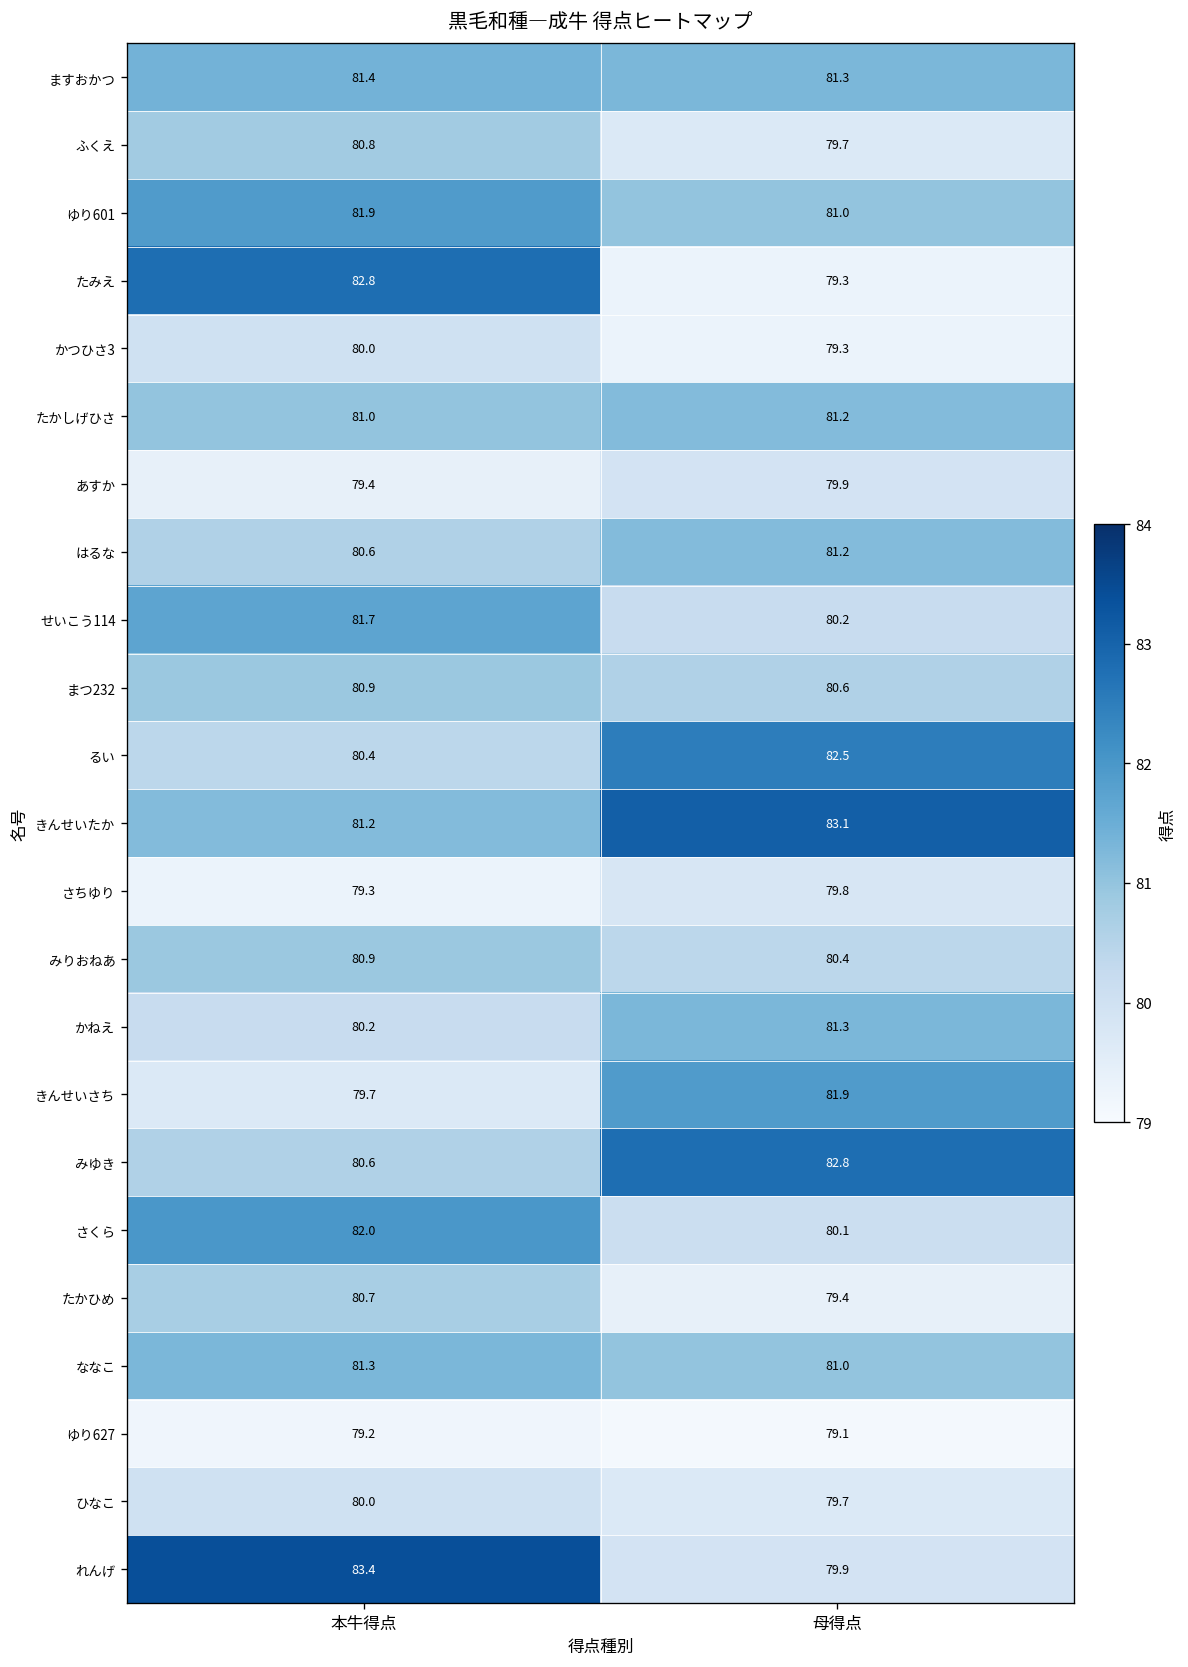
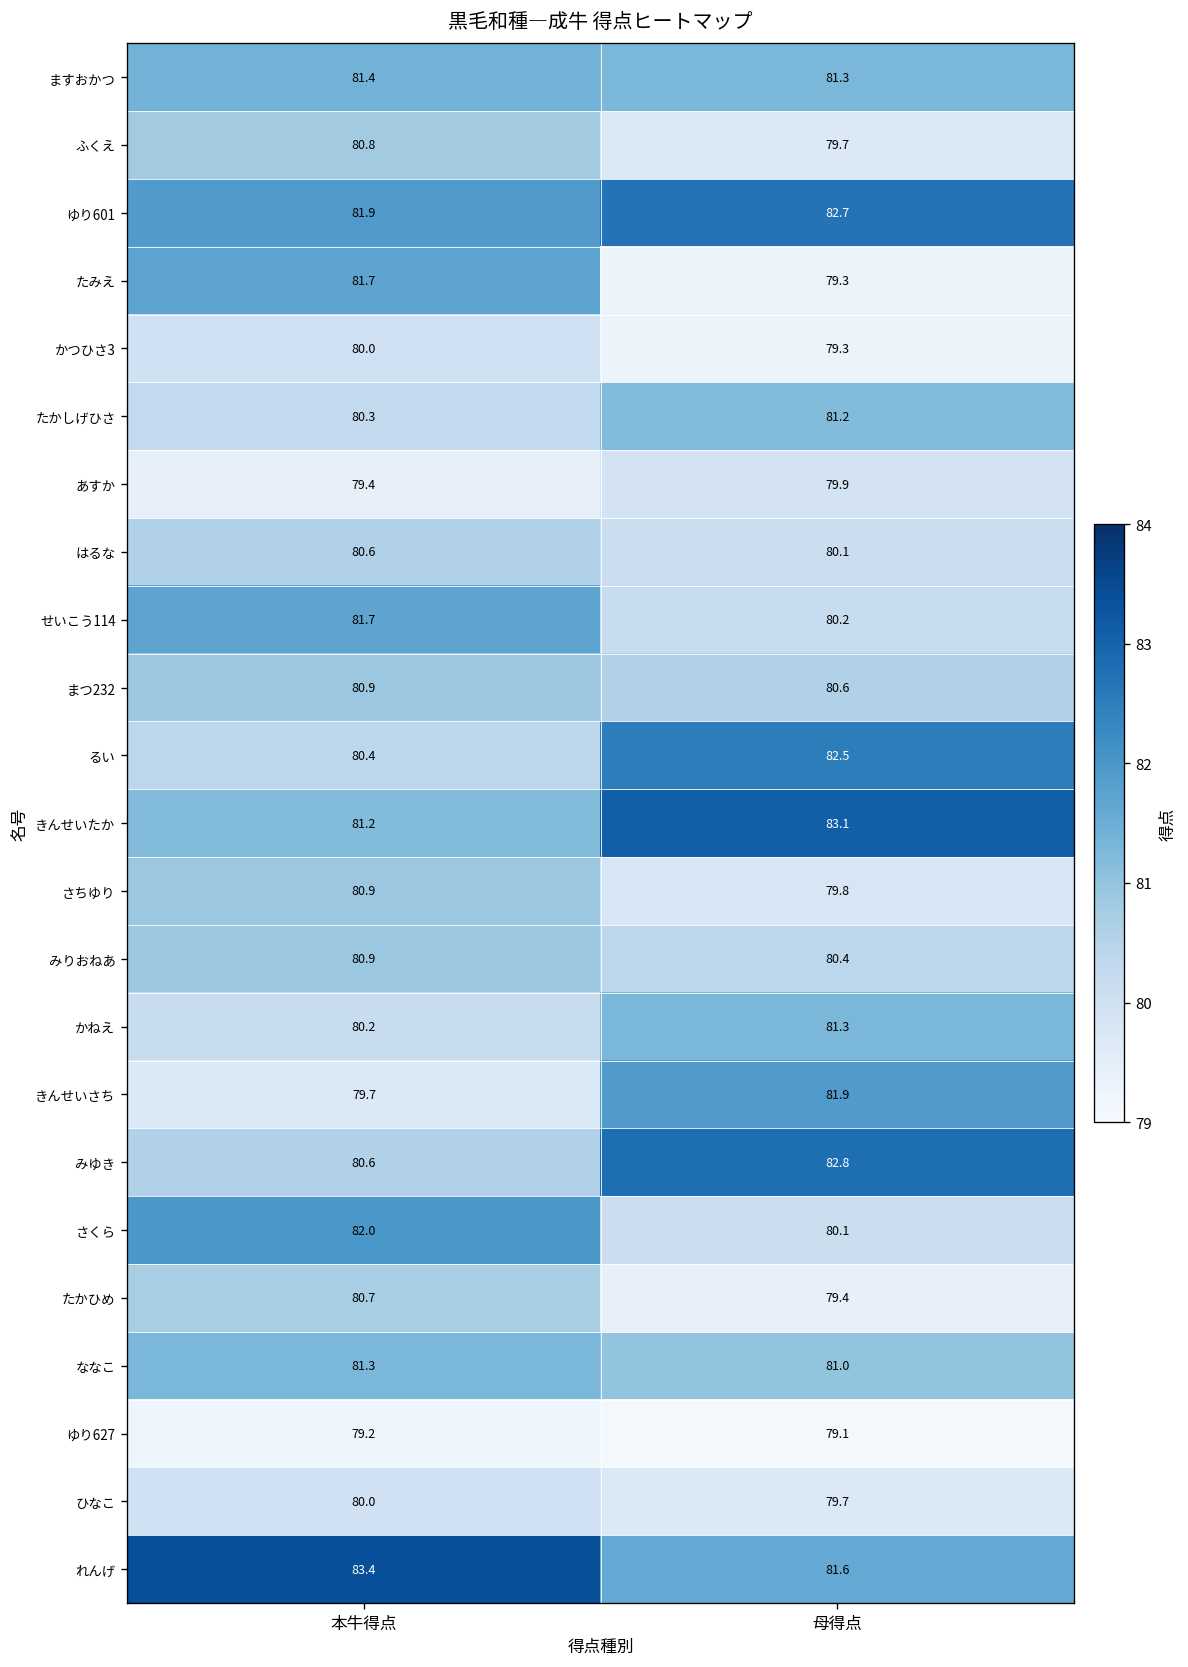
ゆり601, 母得点: 81.0 -> 82.7
たみえ, 本牛得点: 82.8 -> 81.7
たかしげひさ, 本牛得点: 81.0 -> 80.3
はるな, 母得点: 81.2 -> 80.1
さちゆり, 本牛得点: 79.3 -> 80.9
れんげ, 母得点: 79.9 -> 81.6
